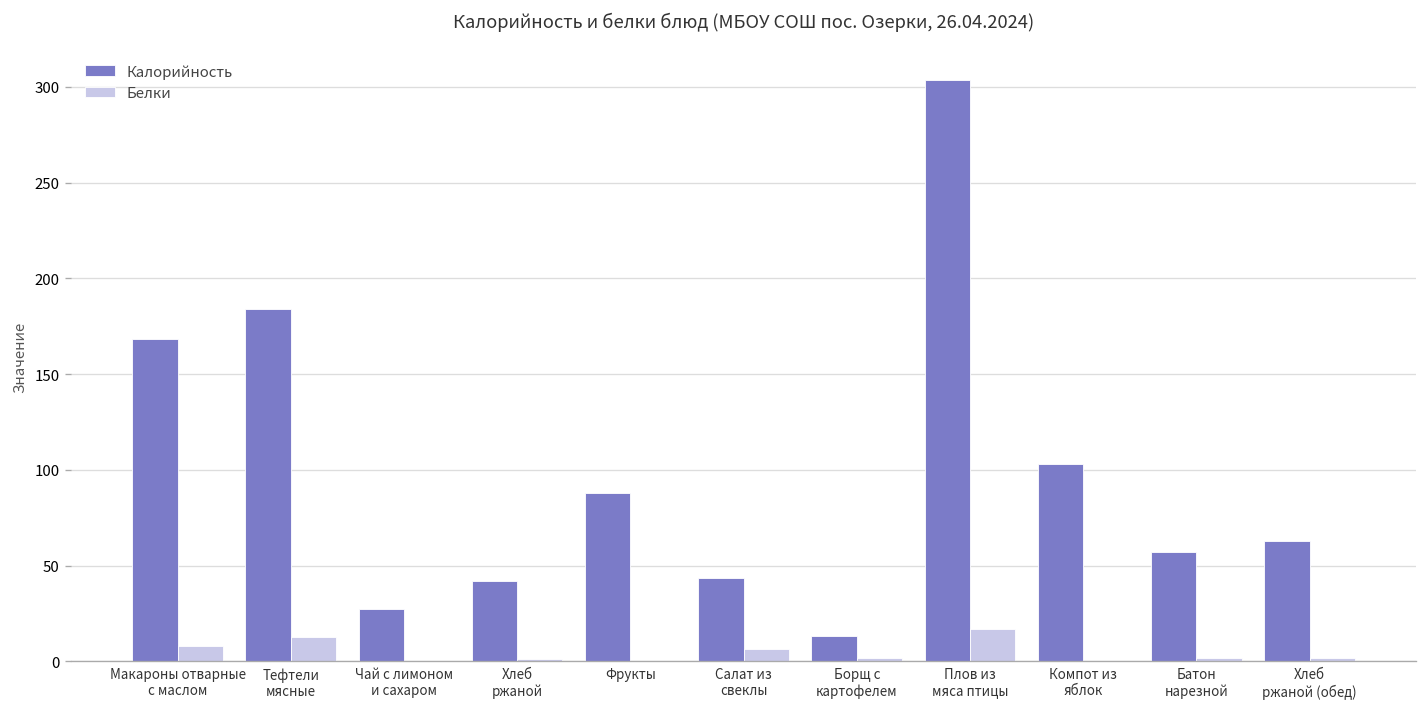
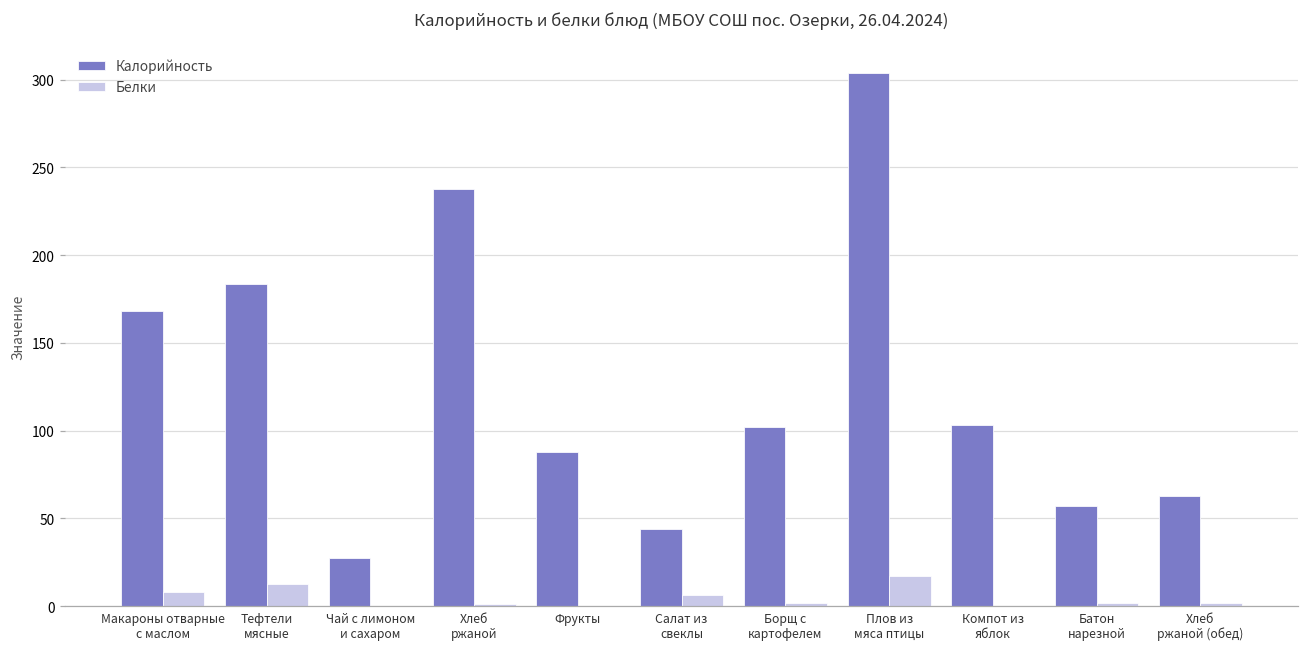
Калорийность, Хлеб ржаной: 42 -> 238
Калорийность, Борщ с картофелем: 13 -> 102
